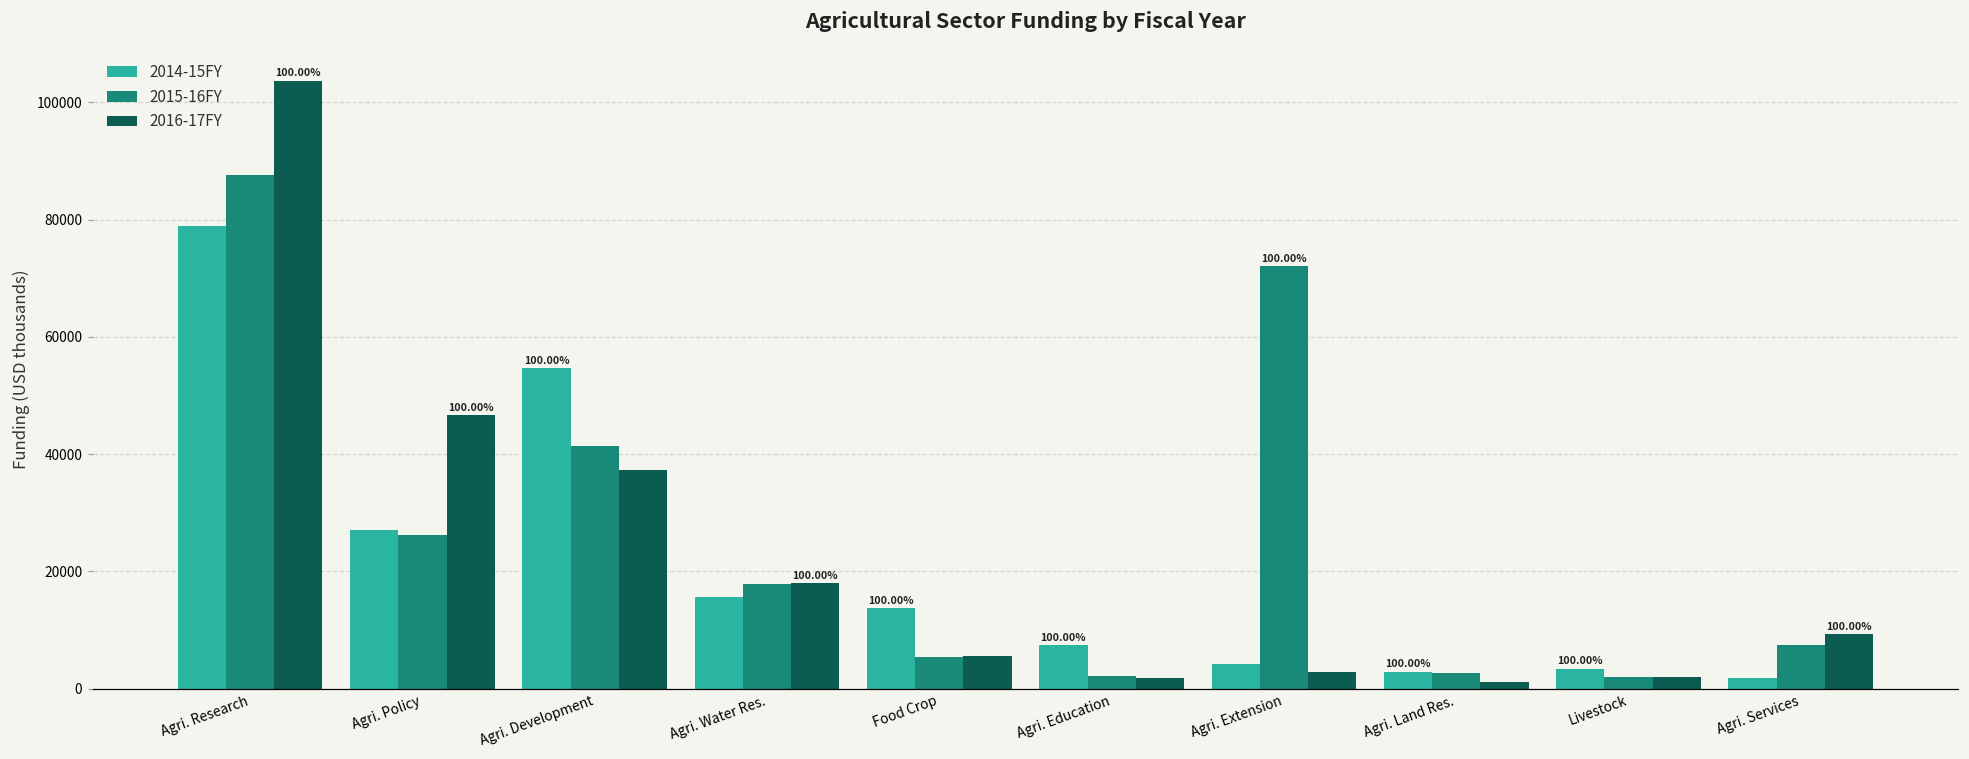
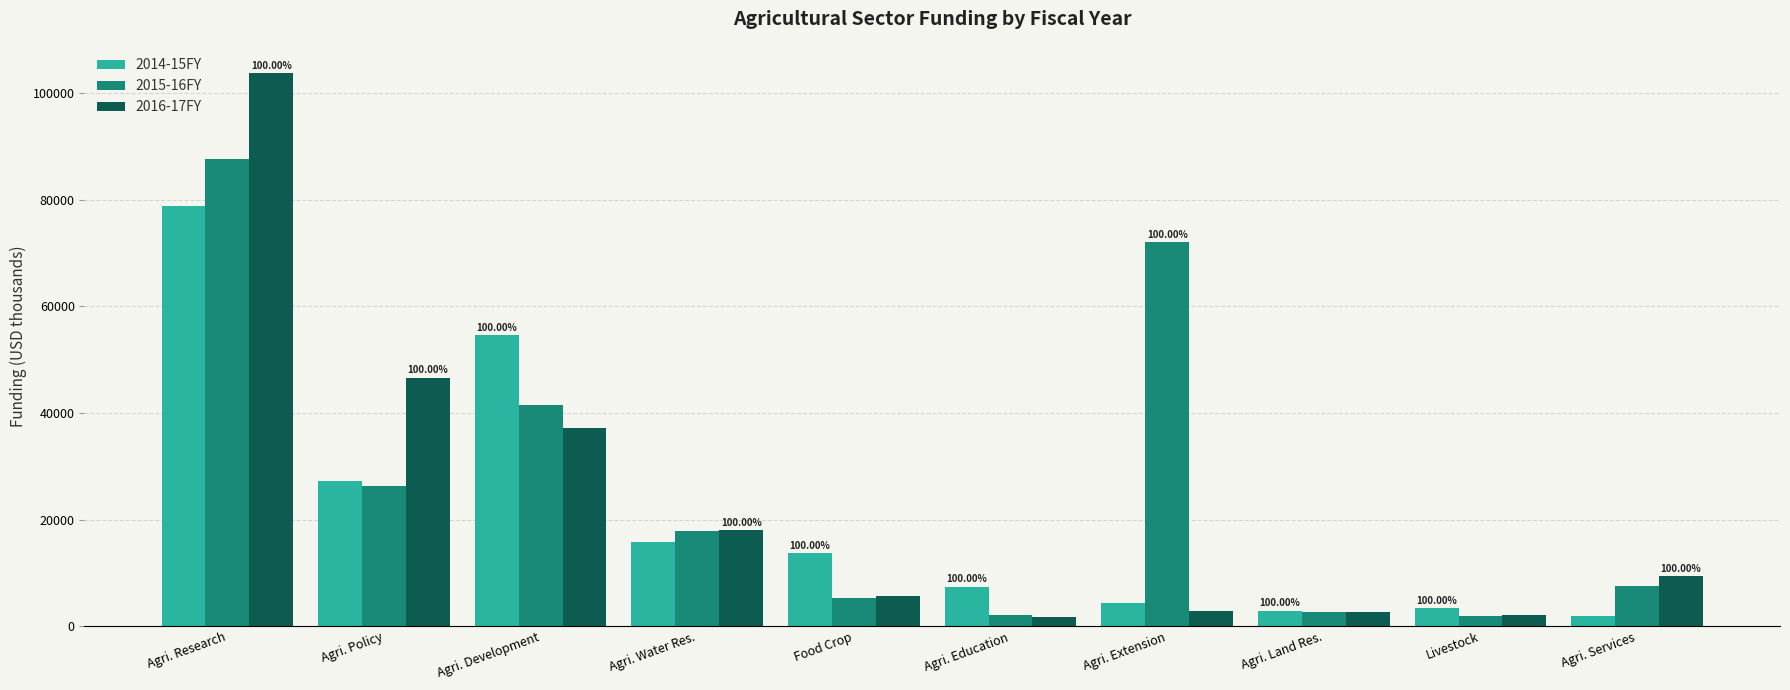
2016-17FY, Agri. Land Res.: 1000 -> 3000
